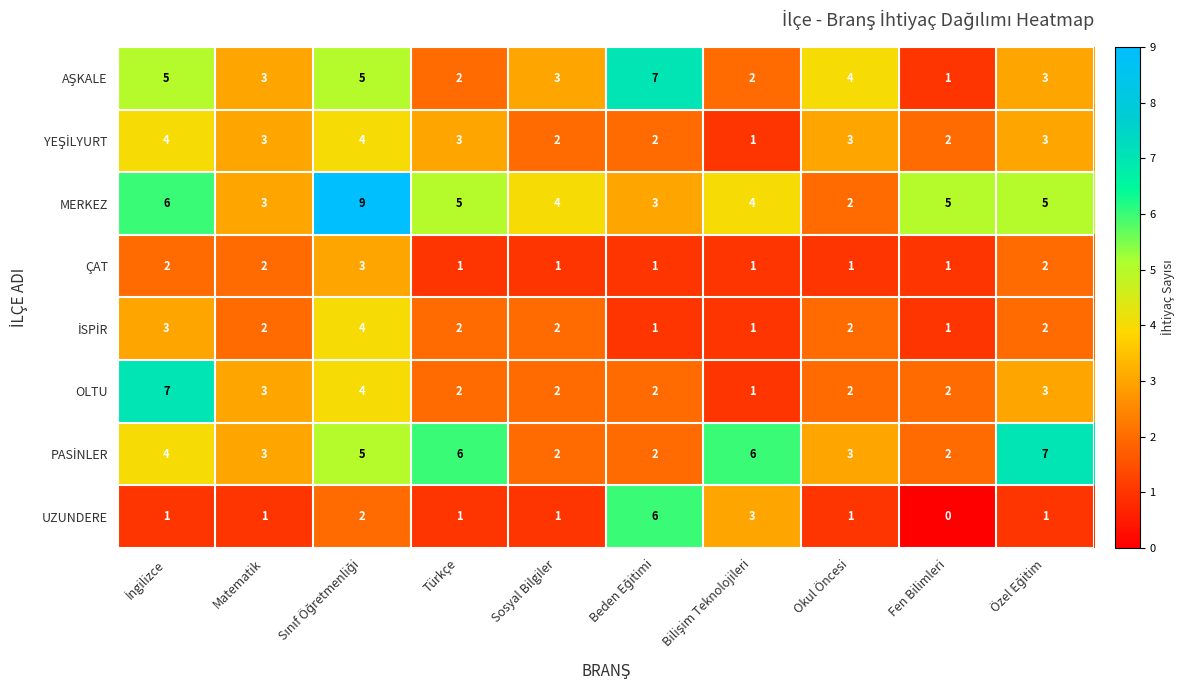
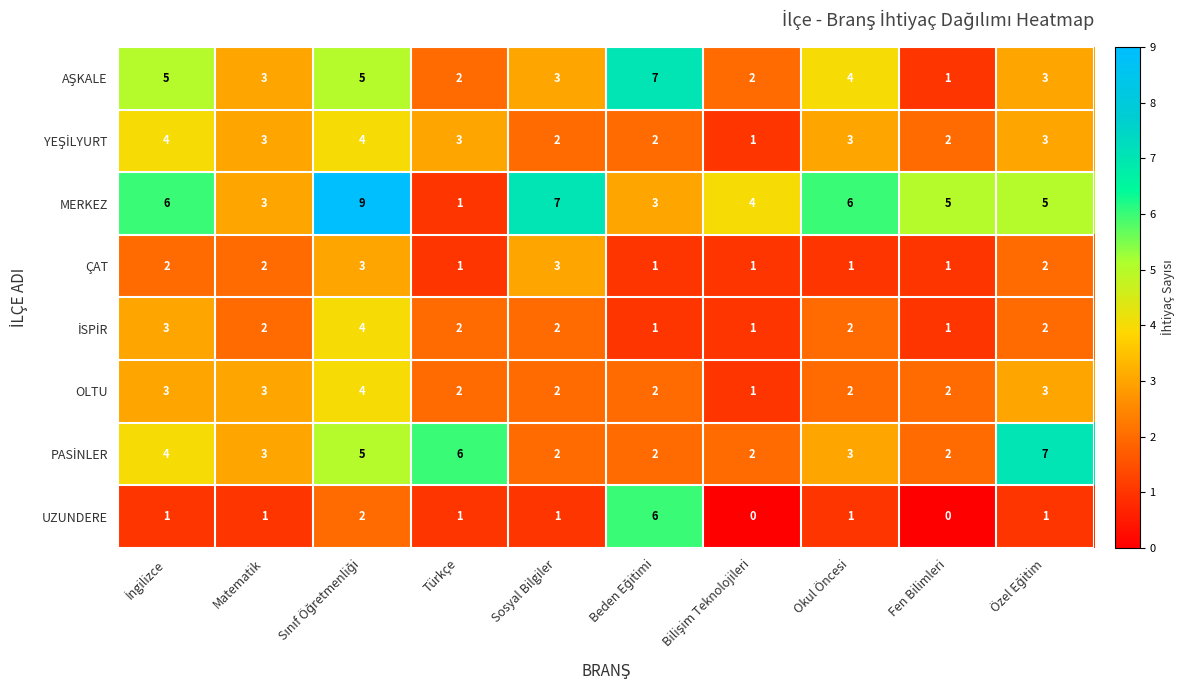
MERKEZ, Türkçe: 5 -> 1
MERKEZ, Sosyal Bilgiler: 4 -> 7
MERKEZ, Okul Öncesi: 2 -> 6
ÇAT, Sosyal Bilgiler: 1 -> 3
OLTU, İngilizce: 7 -> 3
PASİNLER, Bilişim Teknolojileri: 6 -> 2
UZUNDERE, Bilişim Teknolojileri: 3 -> 0
